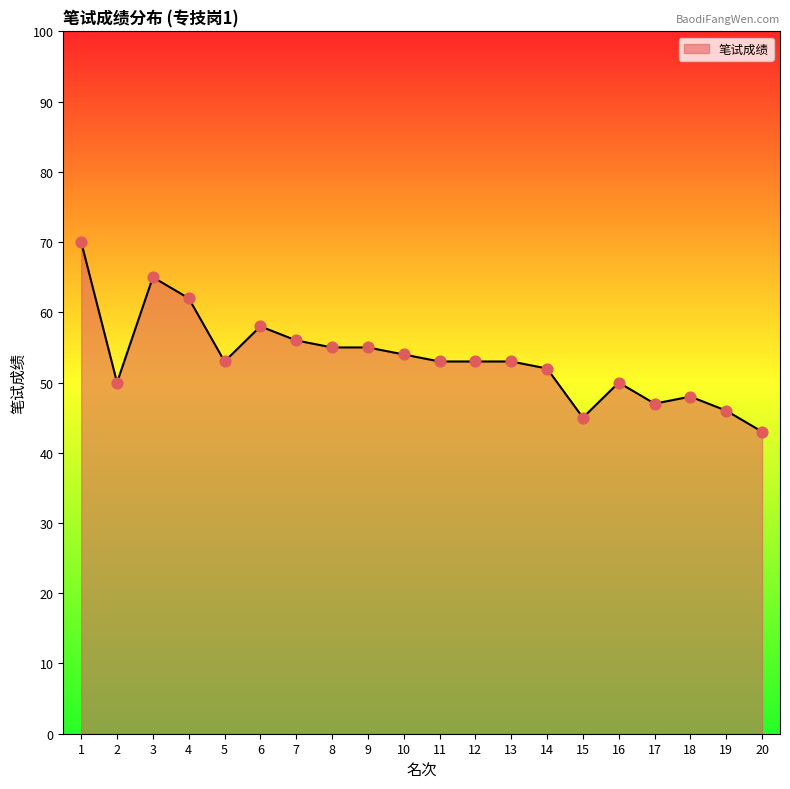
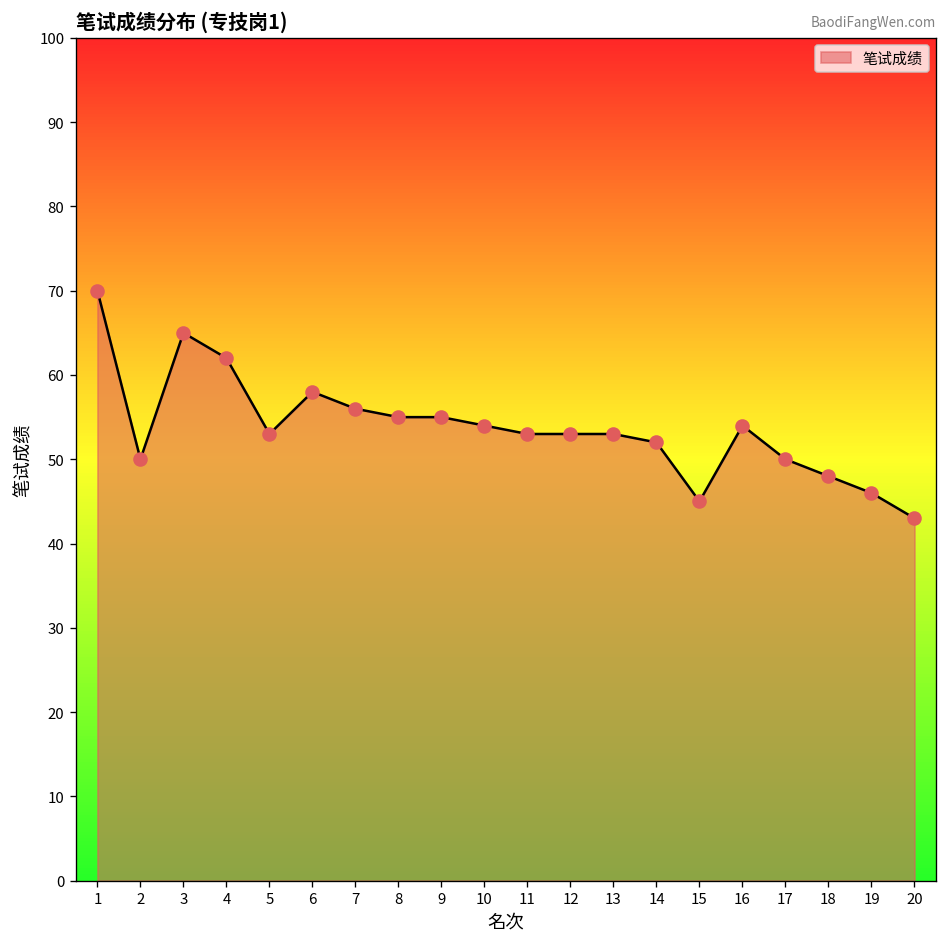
16: 50 -> 54
17: 47 -> 50
